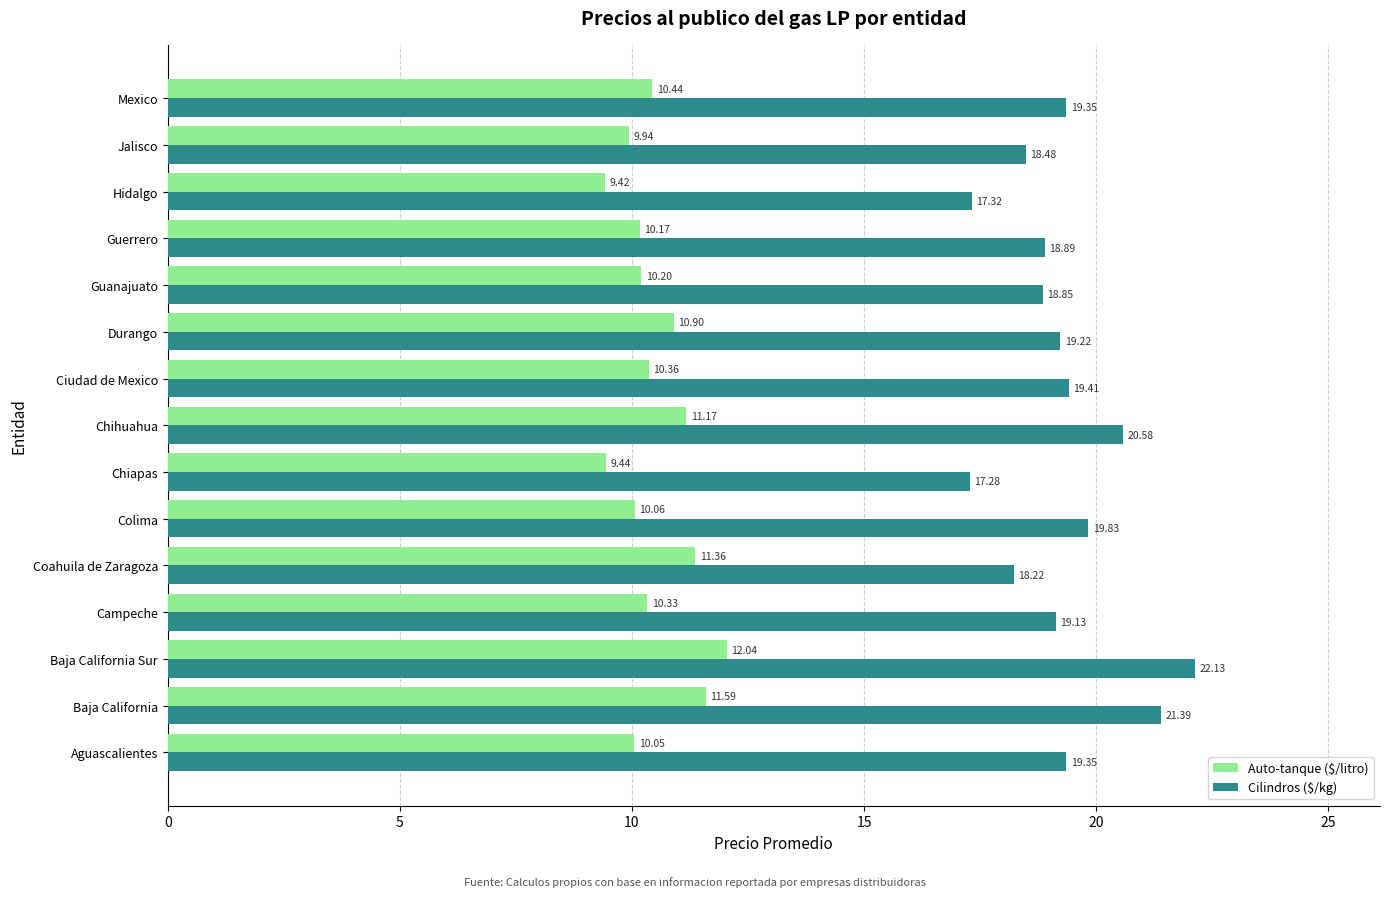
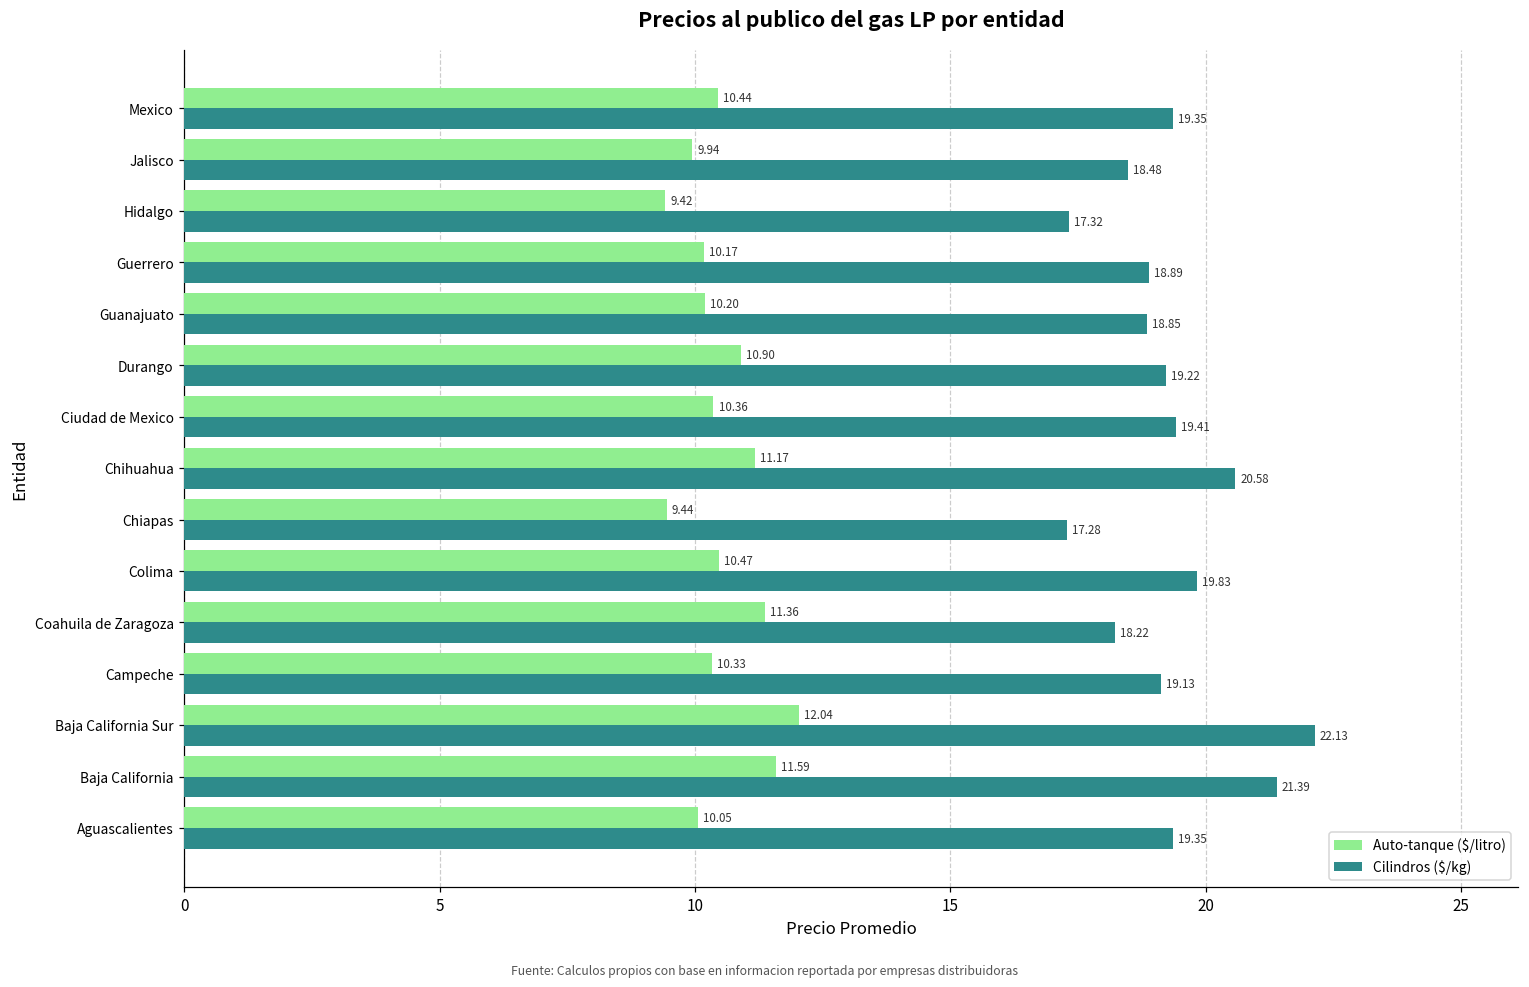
Auto-tanque ($/litro), Colima: 10.06 -> 10.47
